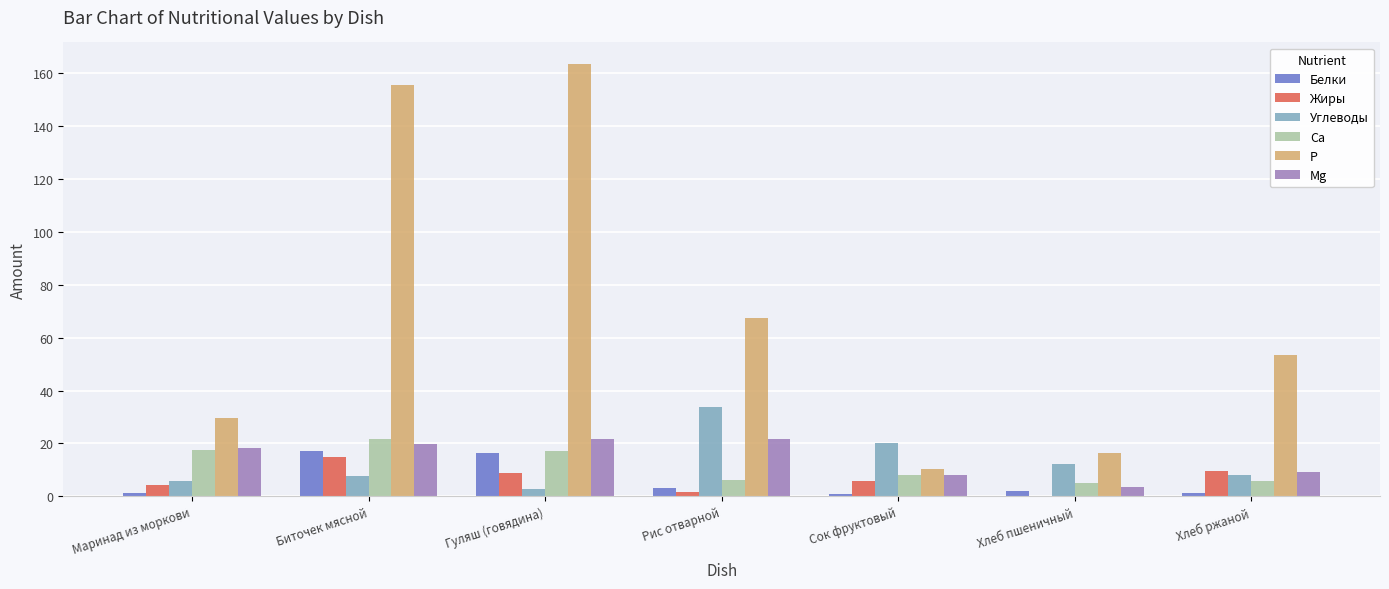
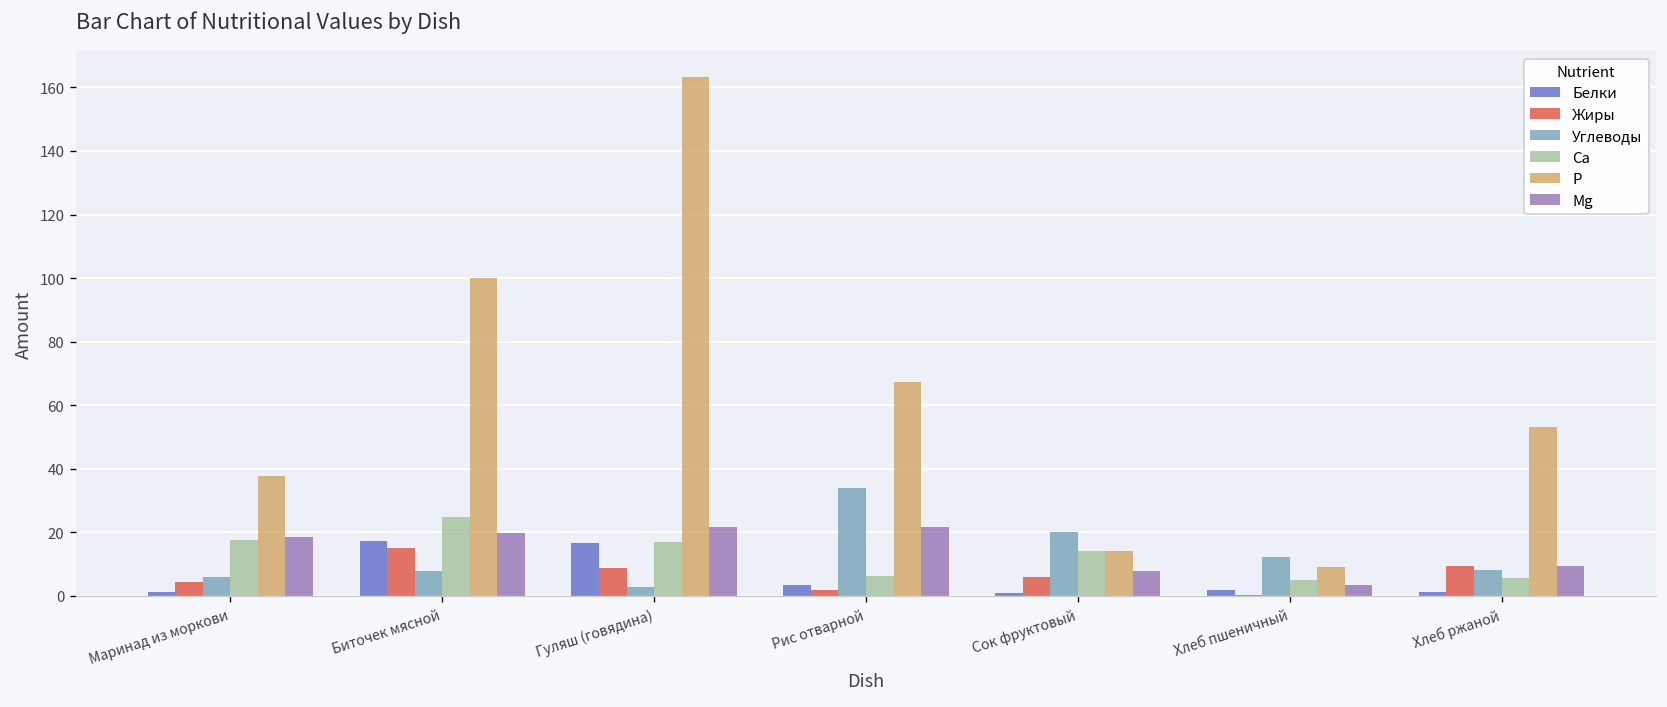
P, Маринад из моркови: 30 -> 38
Ca, Биточек мясной: 22 -> 25
P, Биточек мясной: 155 -> 100
Ca, Сок фруктовый: 8 -> 14
P, Сок фруктовый: 10 -> 14
P, Хлеб пшеничный: 16 -> 9
